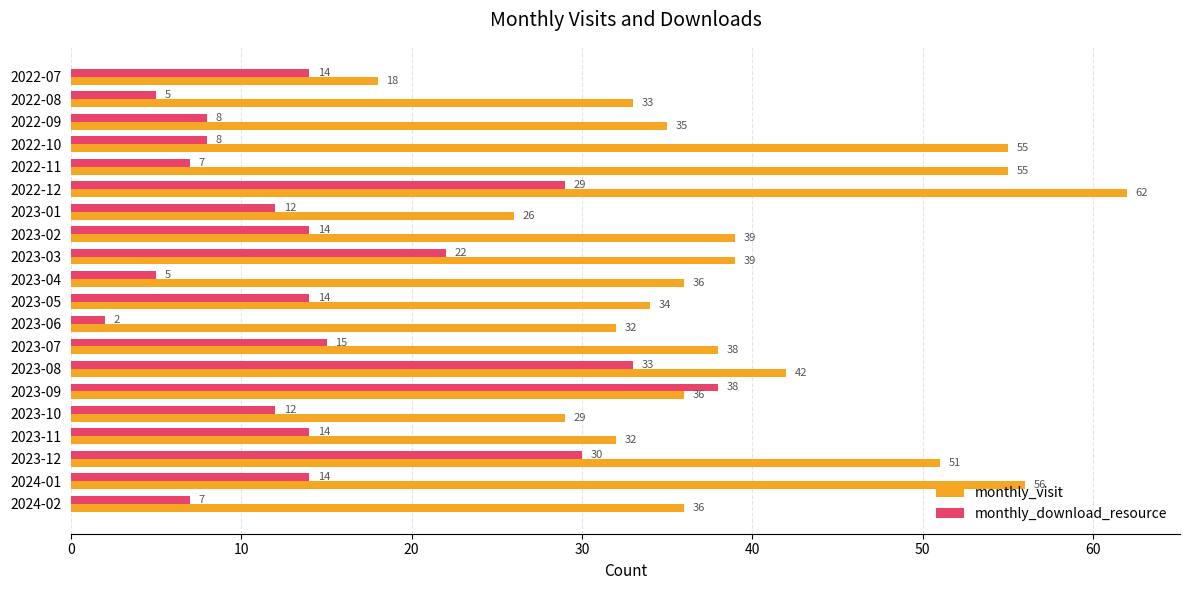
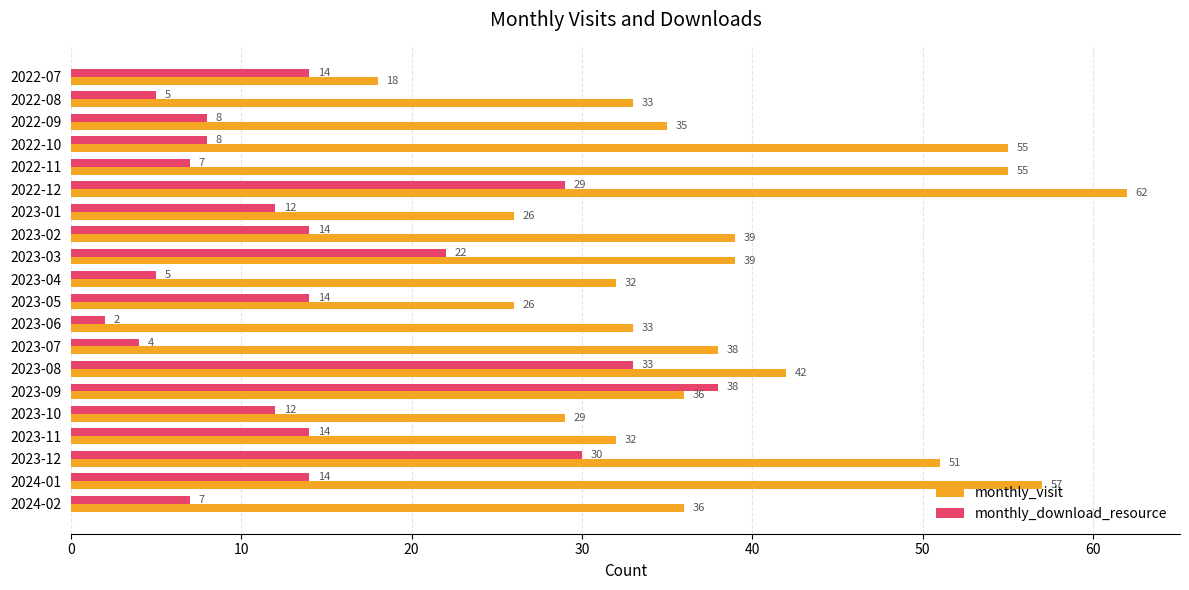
monthly_visit, 2023-04: 36 -> 32
monthly_visit, 2023-05: 34 -> 26
monthly_visit, 2023-06: 32 -> 33
monthly_download_resource, 2023-07: 15 -> 4
monthly_visit, 2024-01: 56 -> 57
